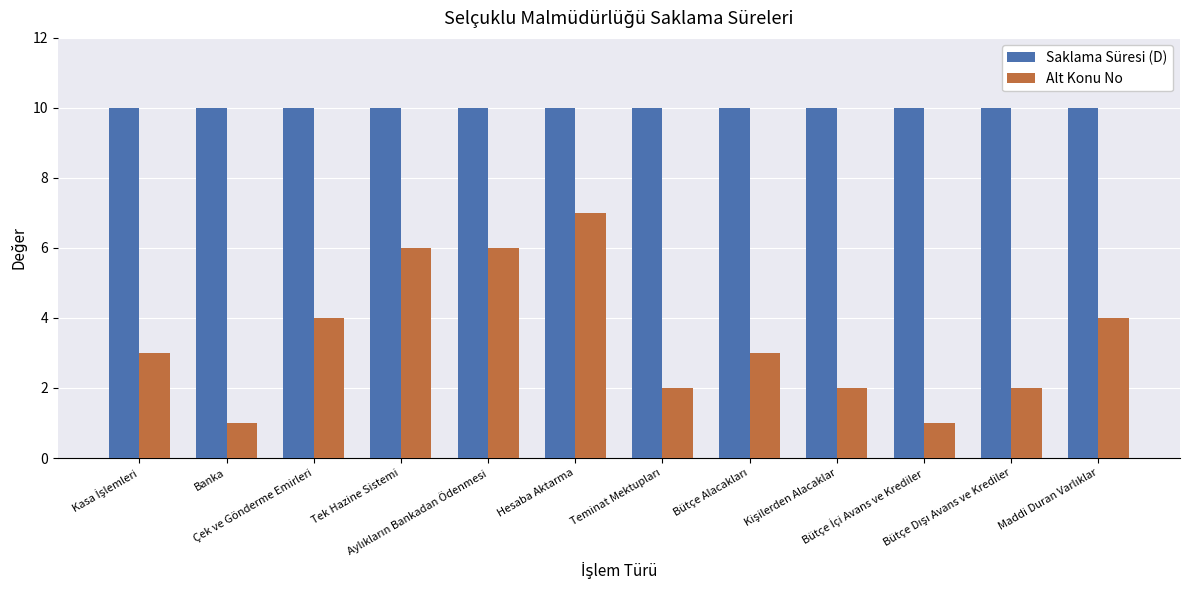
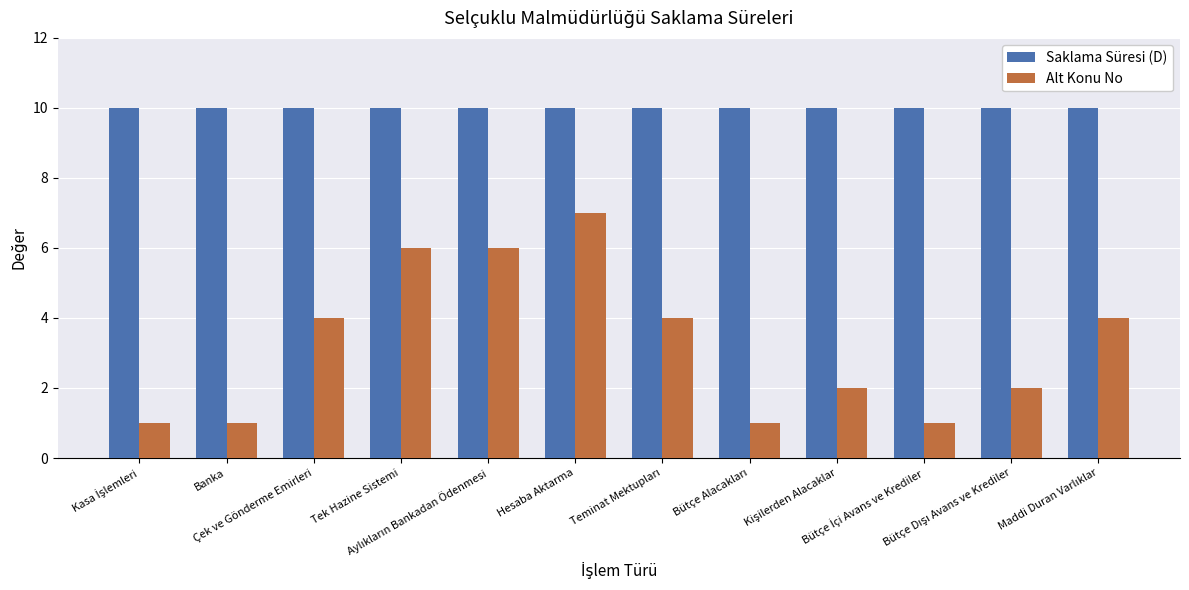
Alt Konu No, Kasa İşlemleri: 3 -> 1
Alt Konu No, Teminat Mektupları: 2 -> 4
Alt Konu No, Bütçe Alacakları: 3 -> 1
